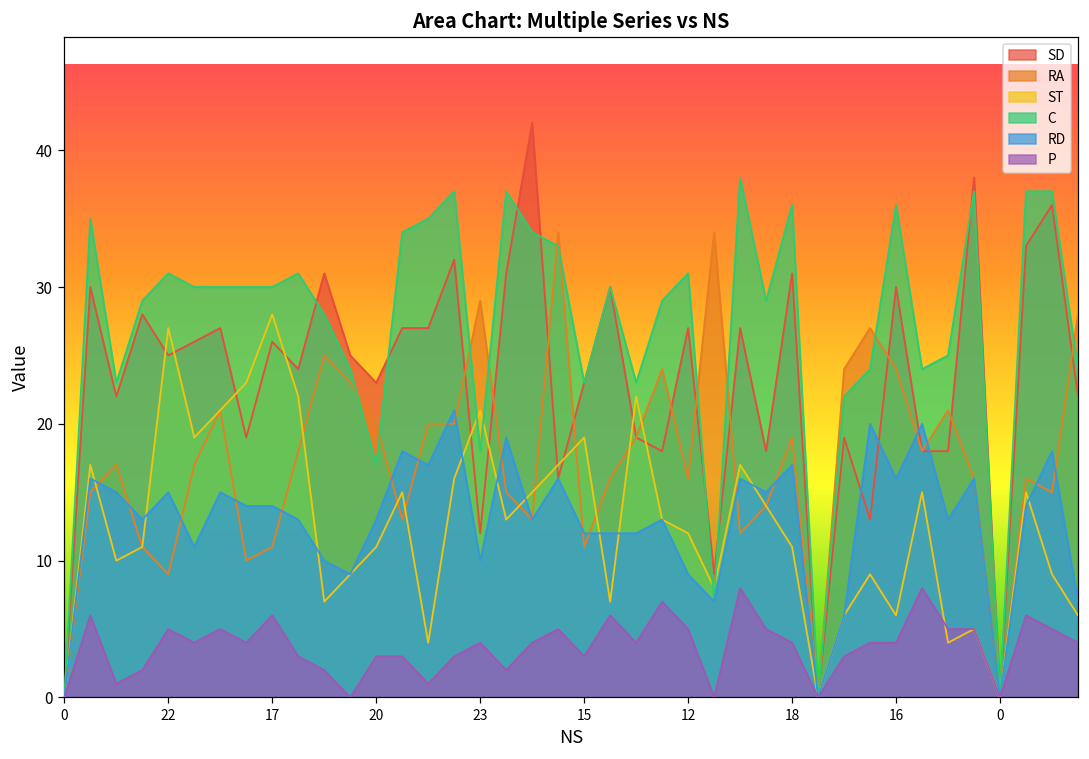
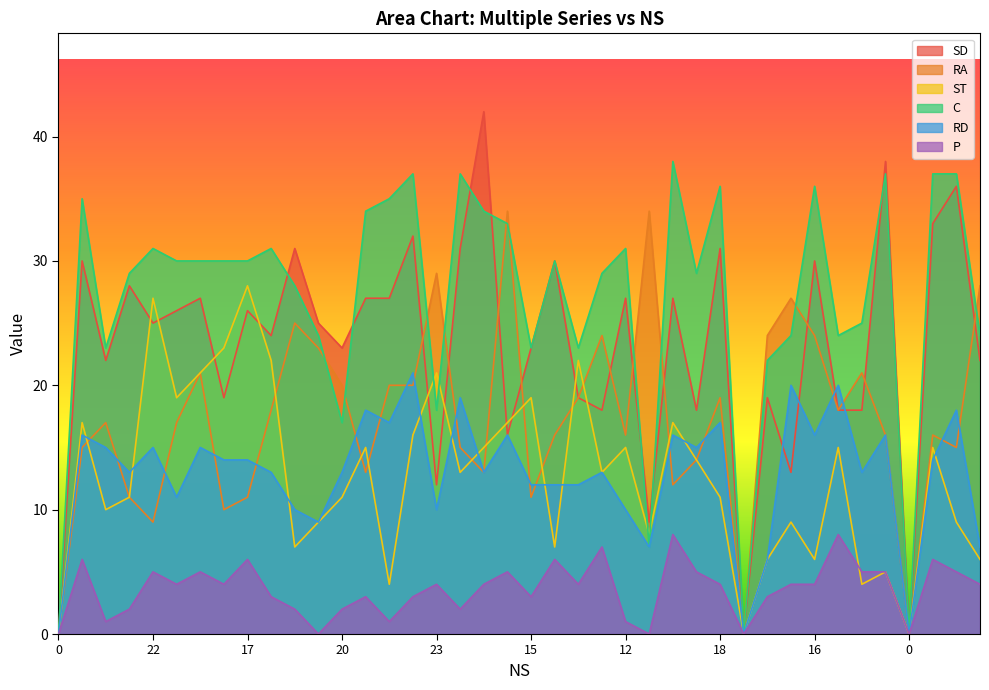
P, 20: 3 -> 2
ST, 12: 12 -> 15
RD, 12: 9 -> 10
P, 12: 5 -> 1
